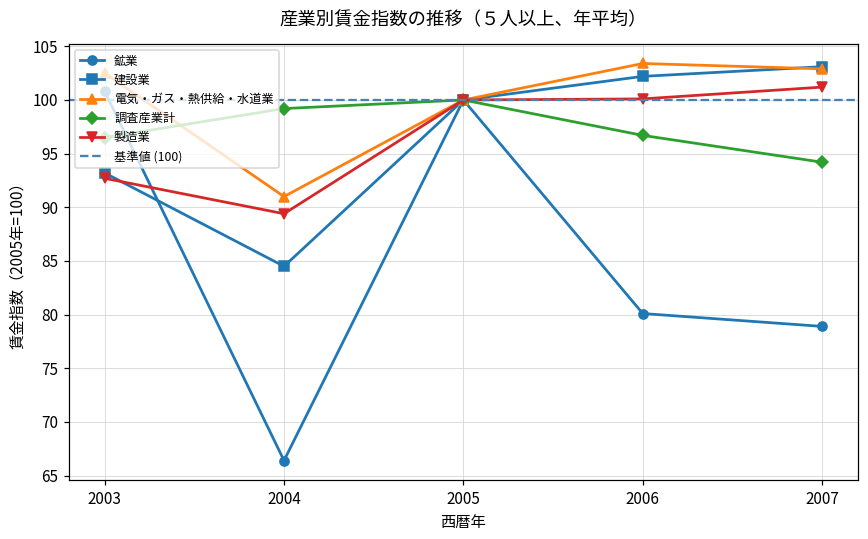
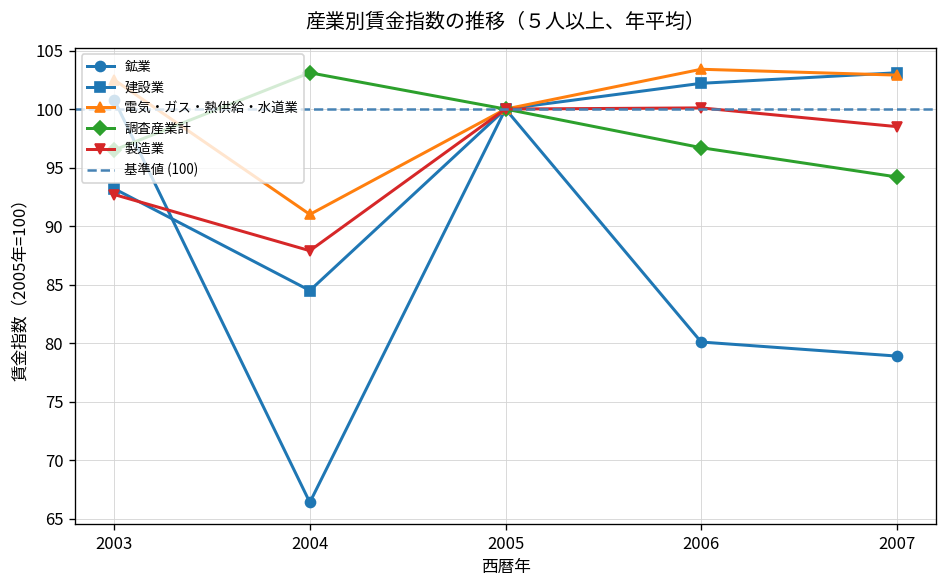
調査産業計, 2004: 99 -> 103
製造業, 2004: 89 -> 88
製造業, 2007: 101 -> 99
